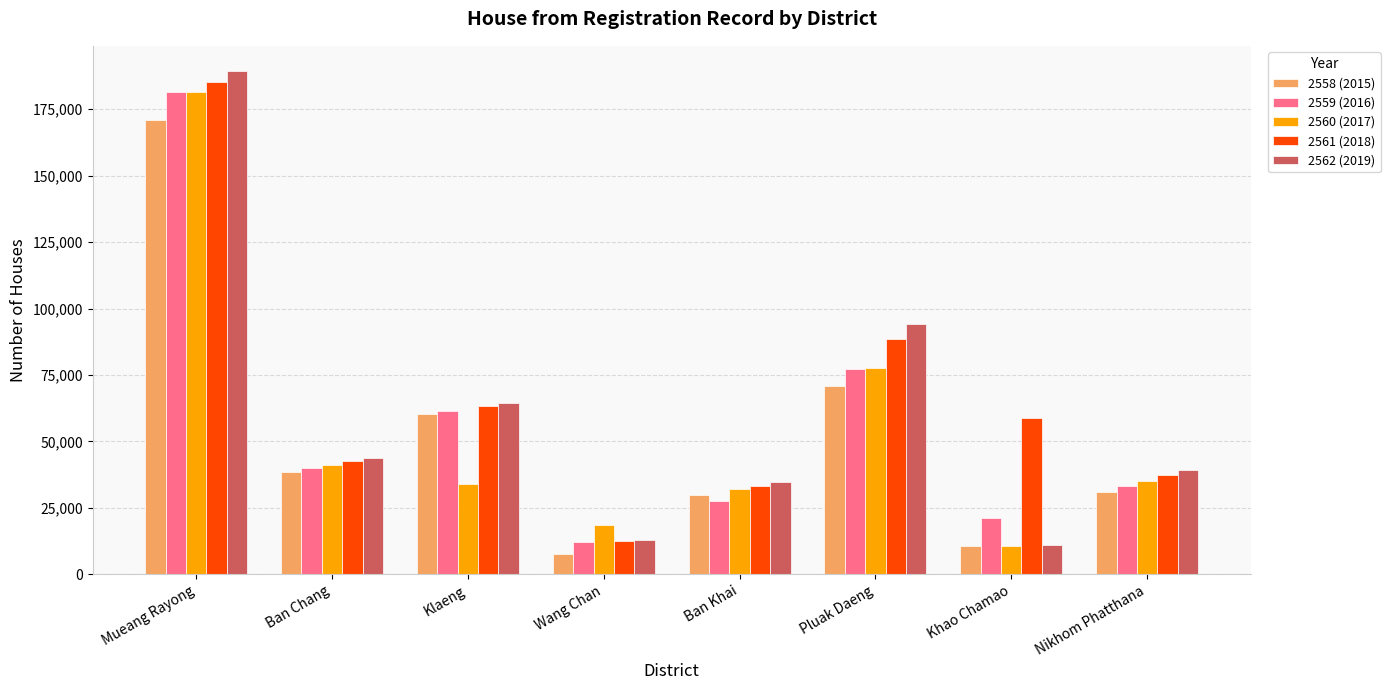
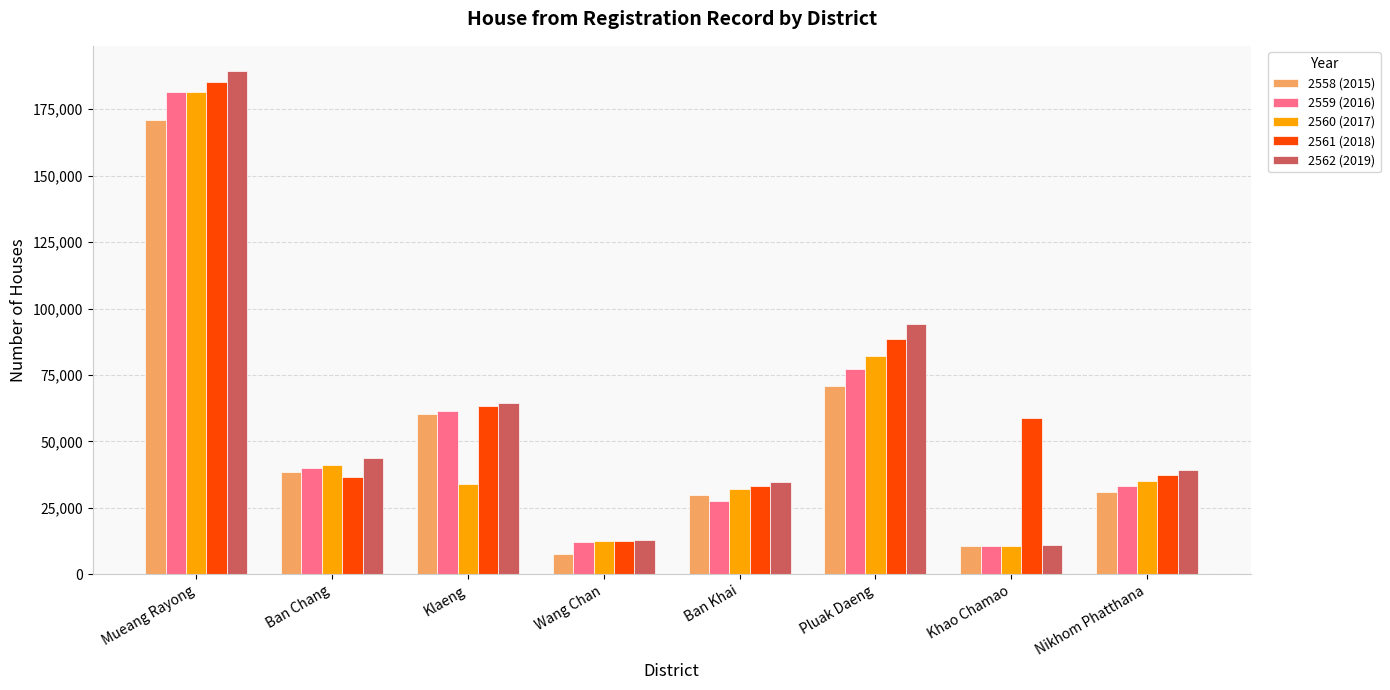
2561 (2018), Ban Chang: 43,000 -> 37,000
2560 (2017), Wang Chan: 19,000 -> 12,000
2560 (2017), Pluak Daeng: 78,000 -> 82,000
2559 (2016), Khao Chamao: 21,000 -> 11,000
